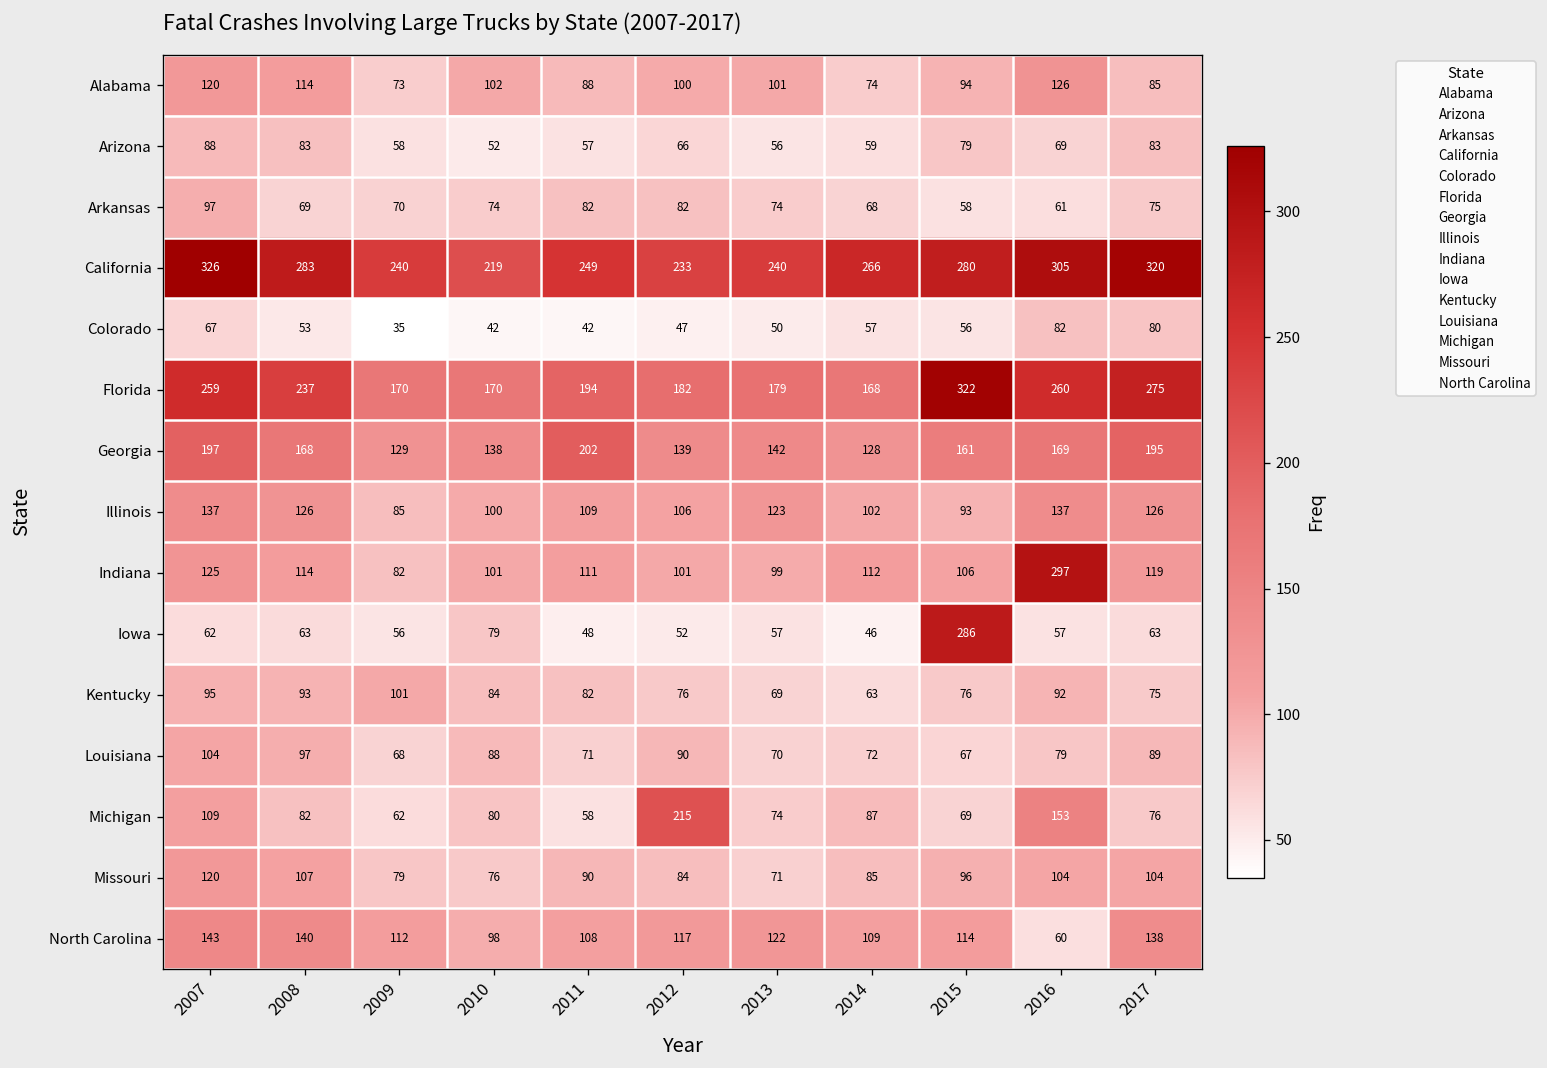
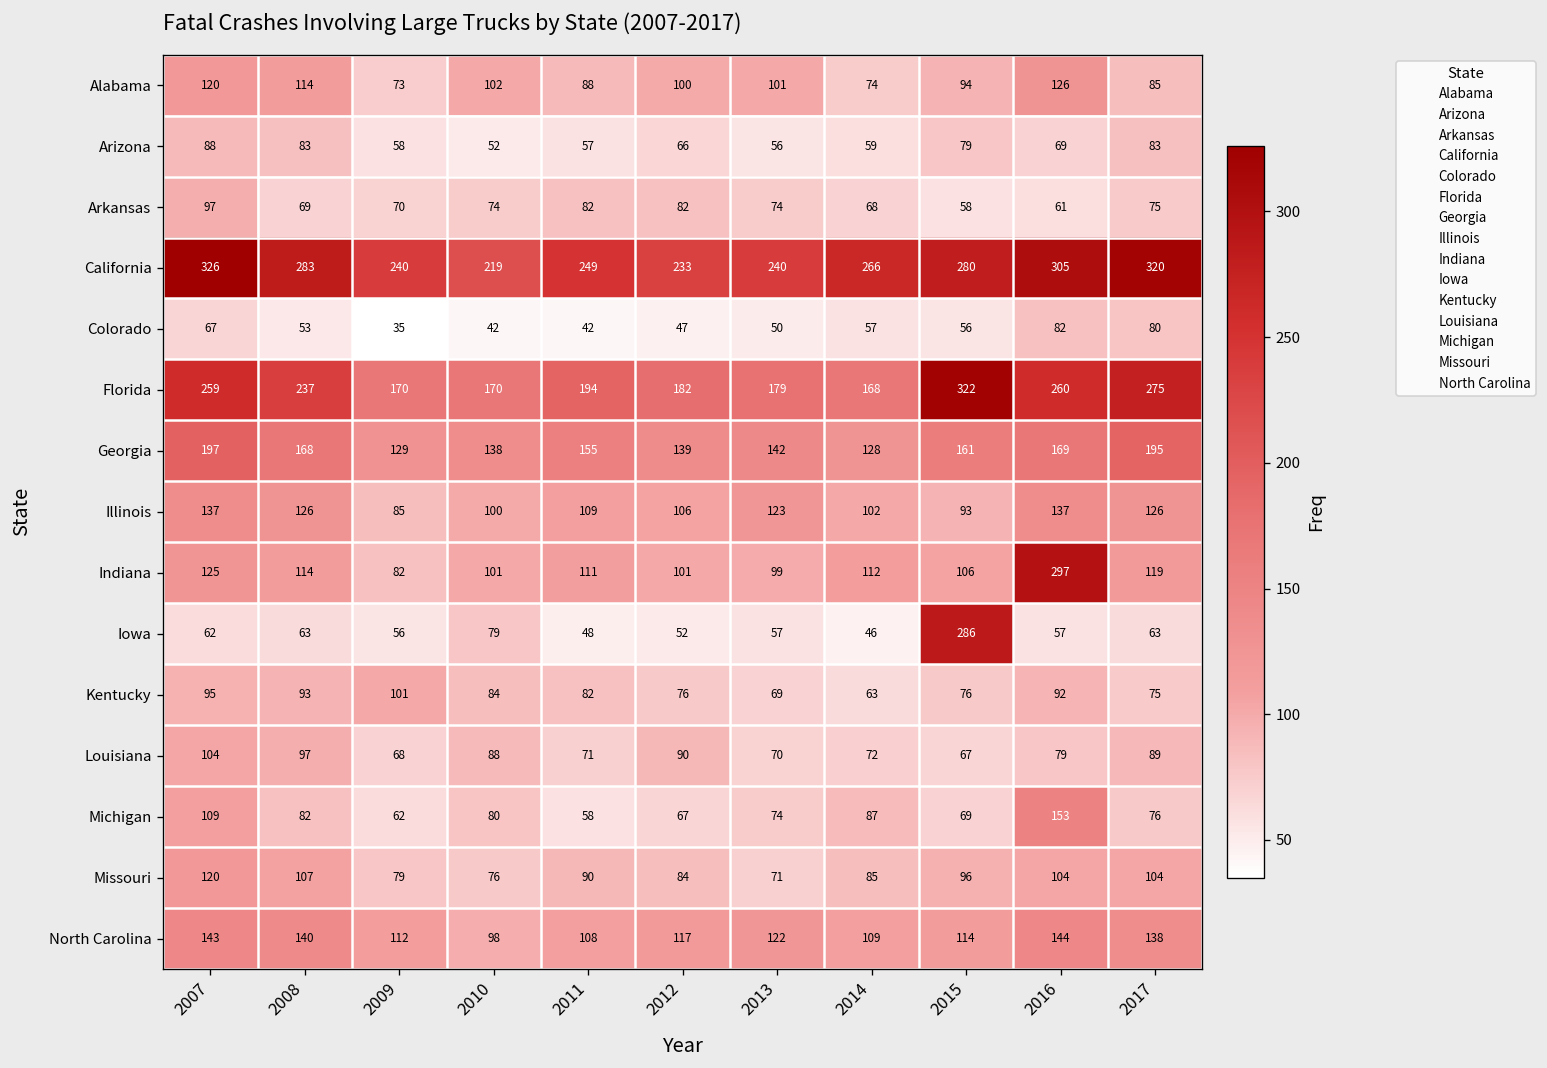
Georgia, 2011: 202 -> 155
Michigan, 2012: 215 -> 67
North Carolina, 2016: 60 -> 144
